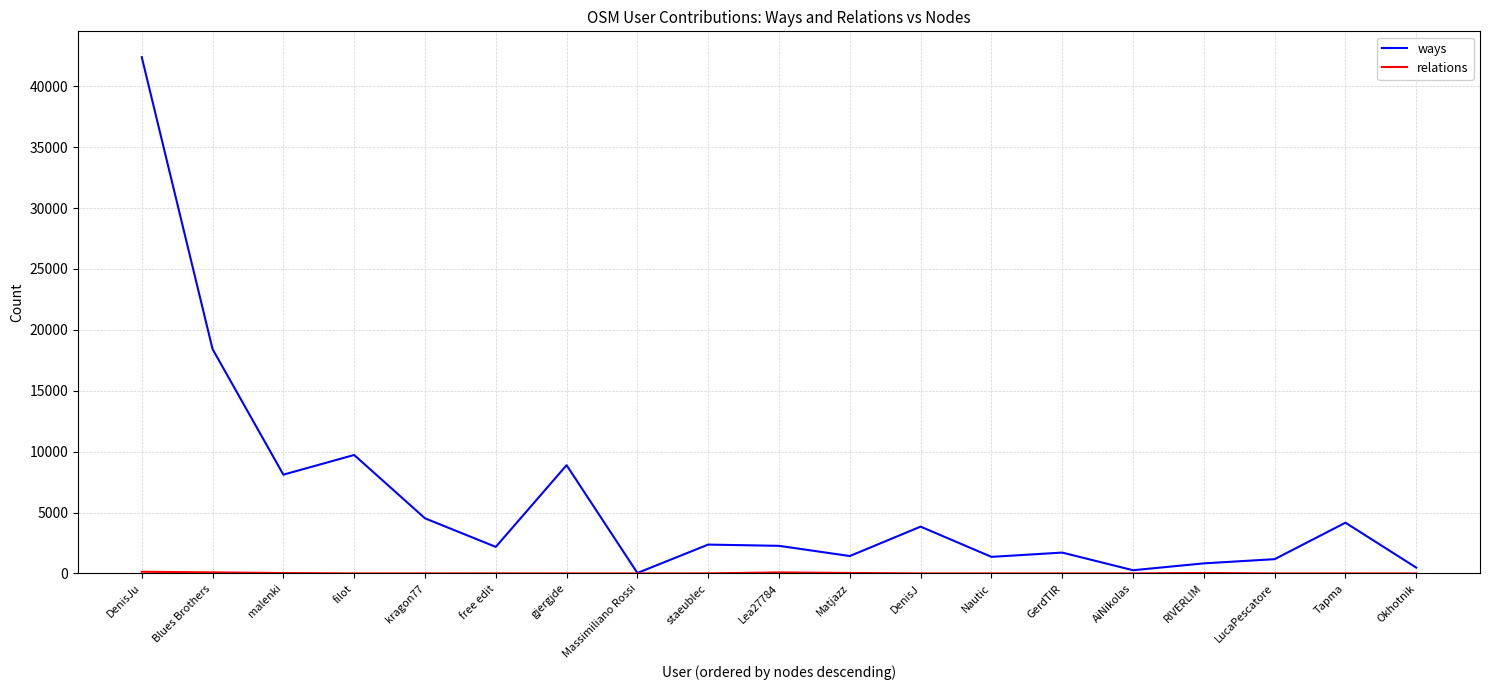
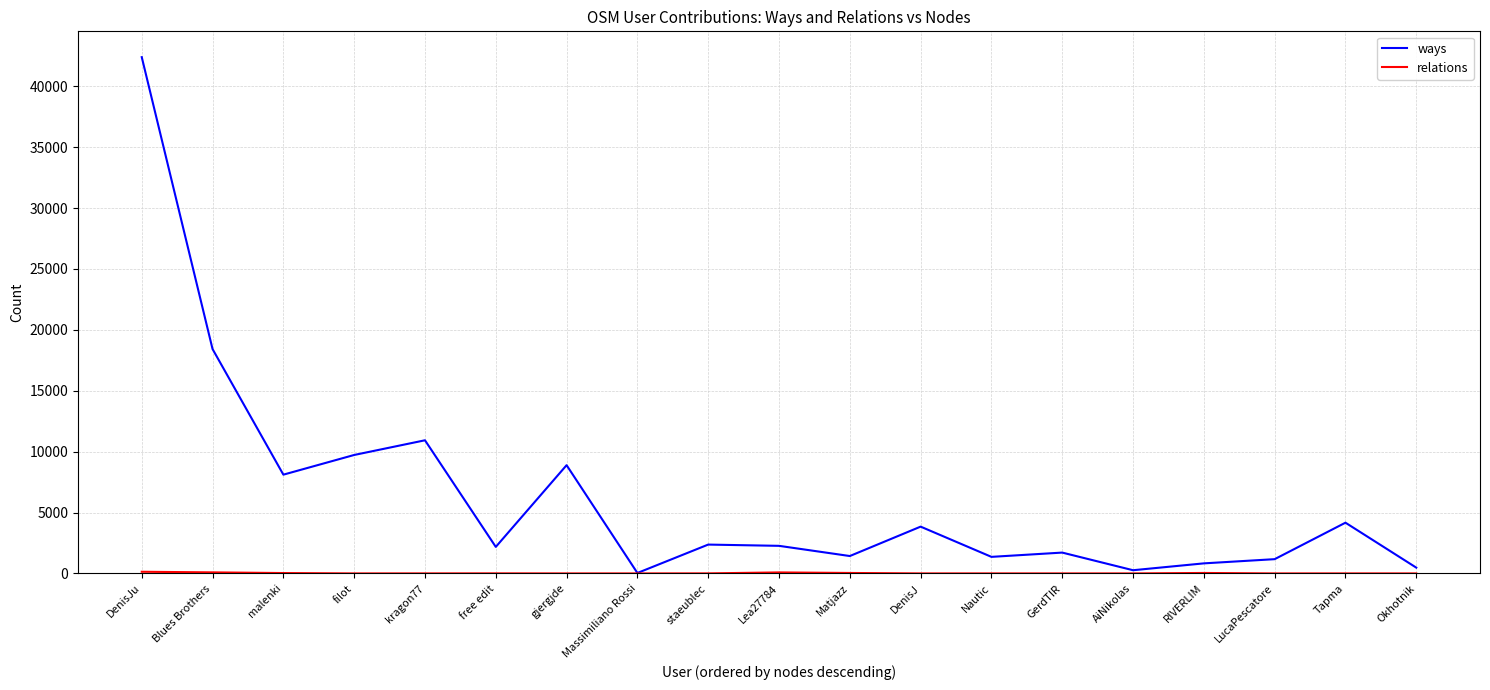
ways, kragon77: 4500 -> 10900
